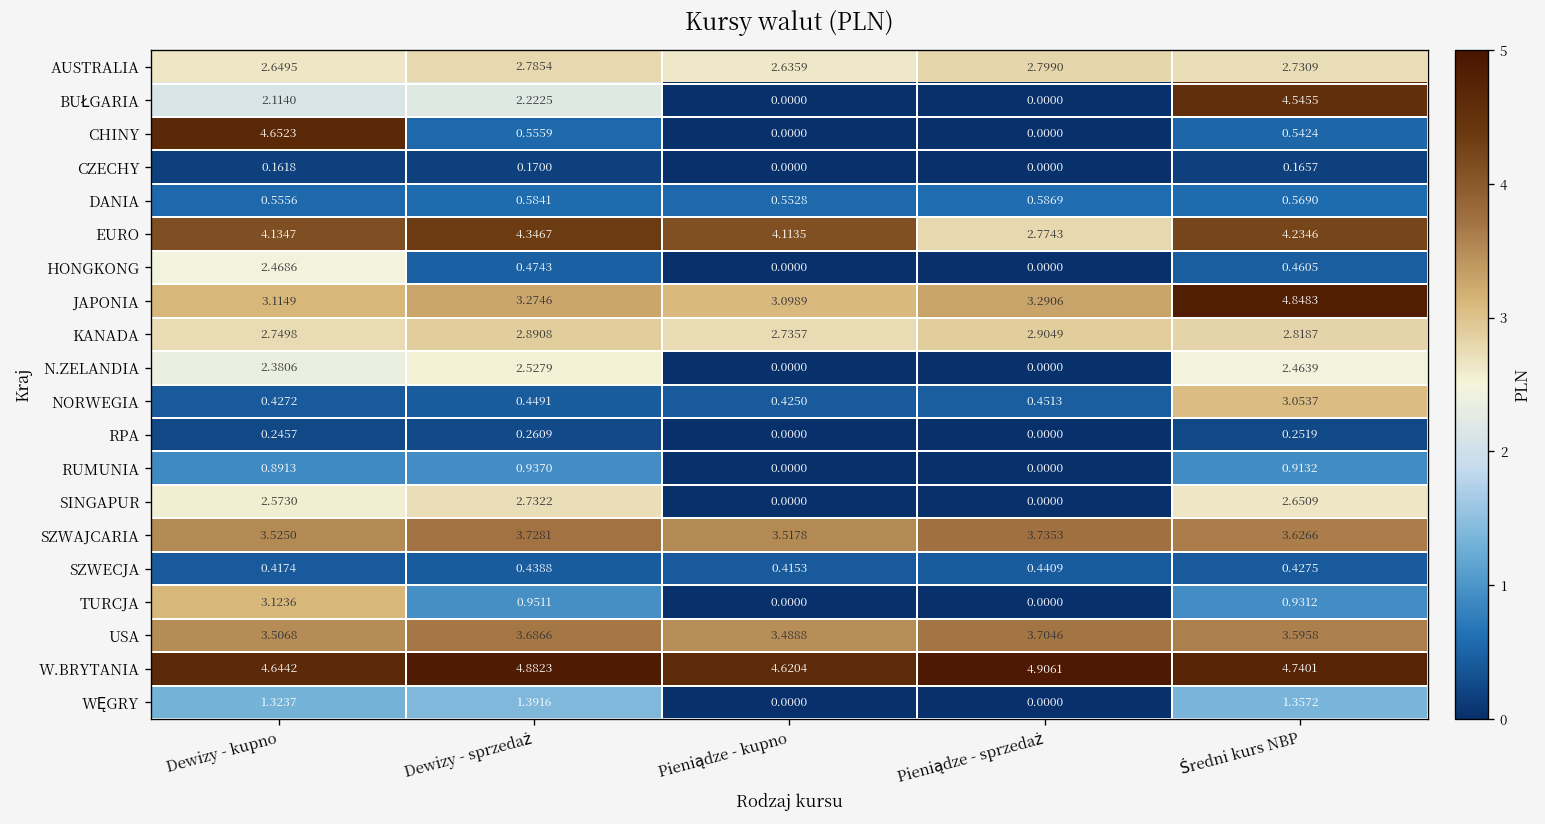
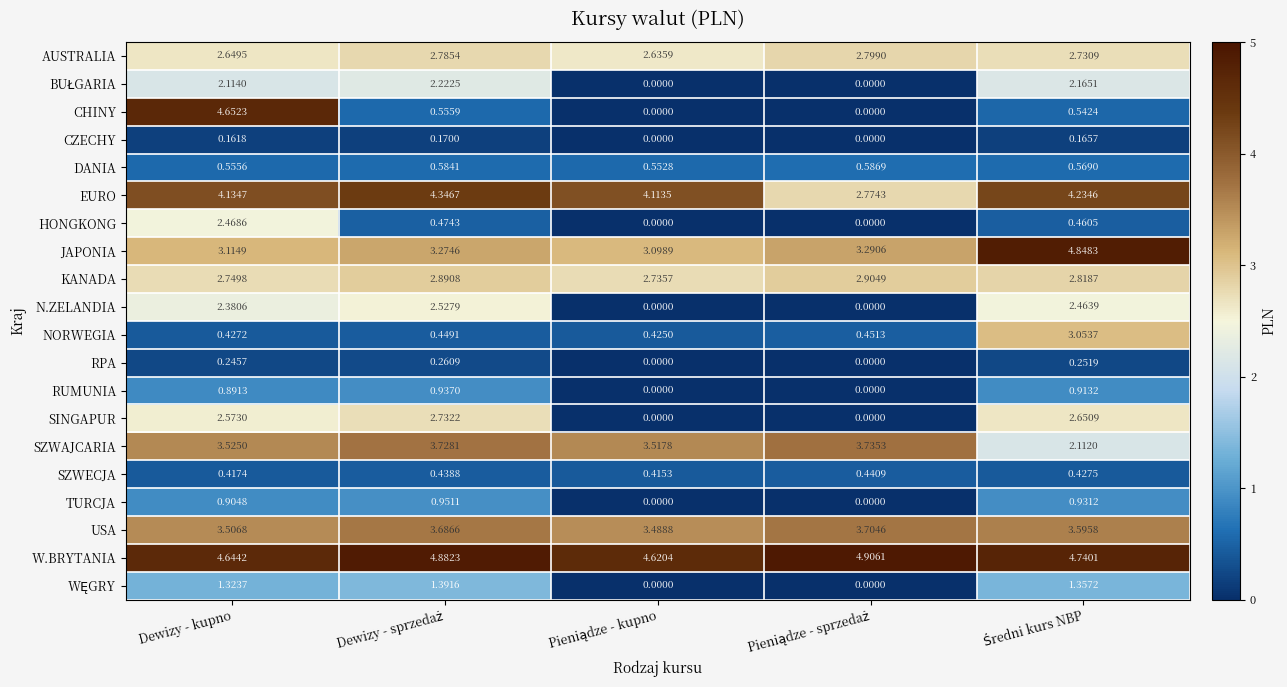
BUŁGARIA, Średni kurs NBP: 4.5455 -> 2.1651
SZWAJCARIA, Średni kurs NBP: 3.6266 -> 2.1120
TURCJA, Dewizy - kupno: 3.1236 -> 0.9048
